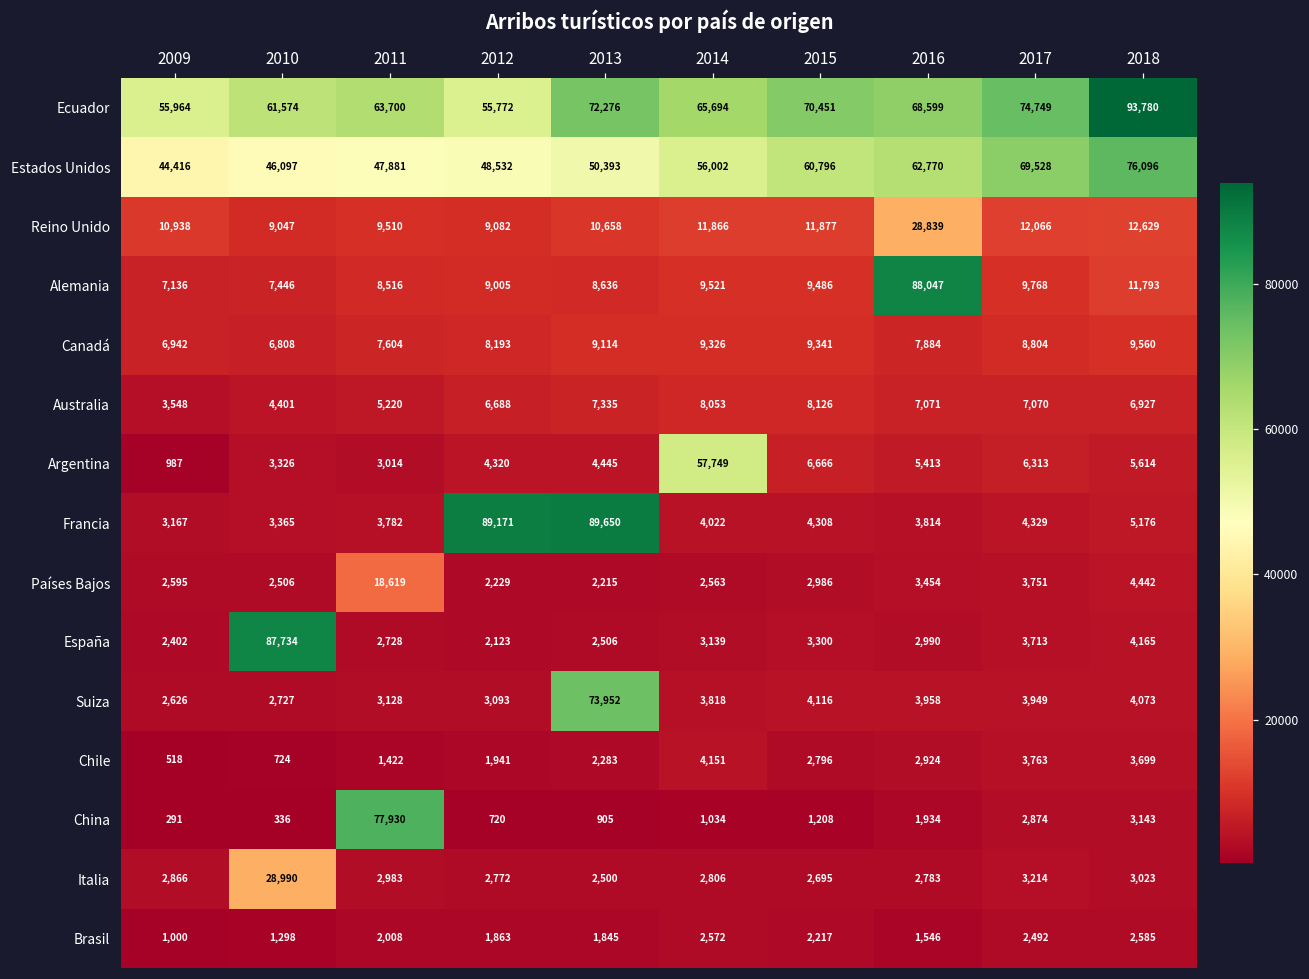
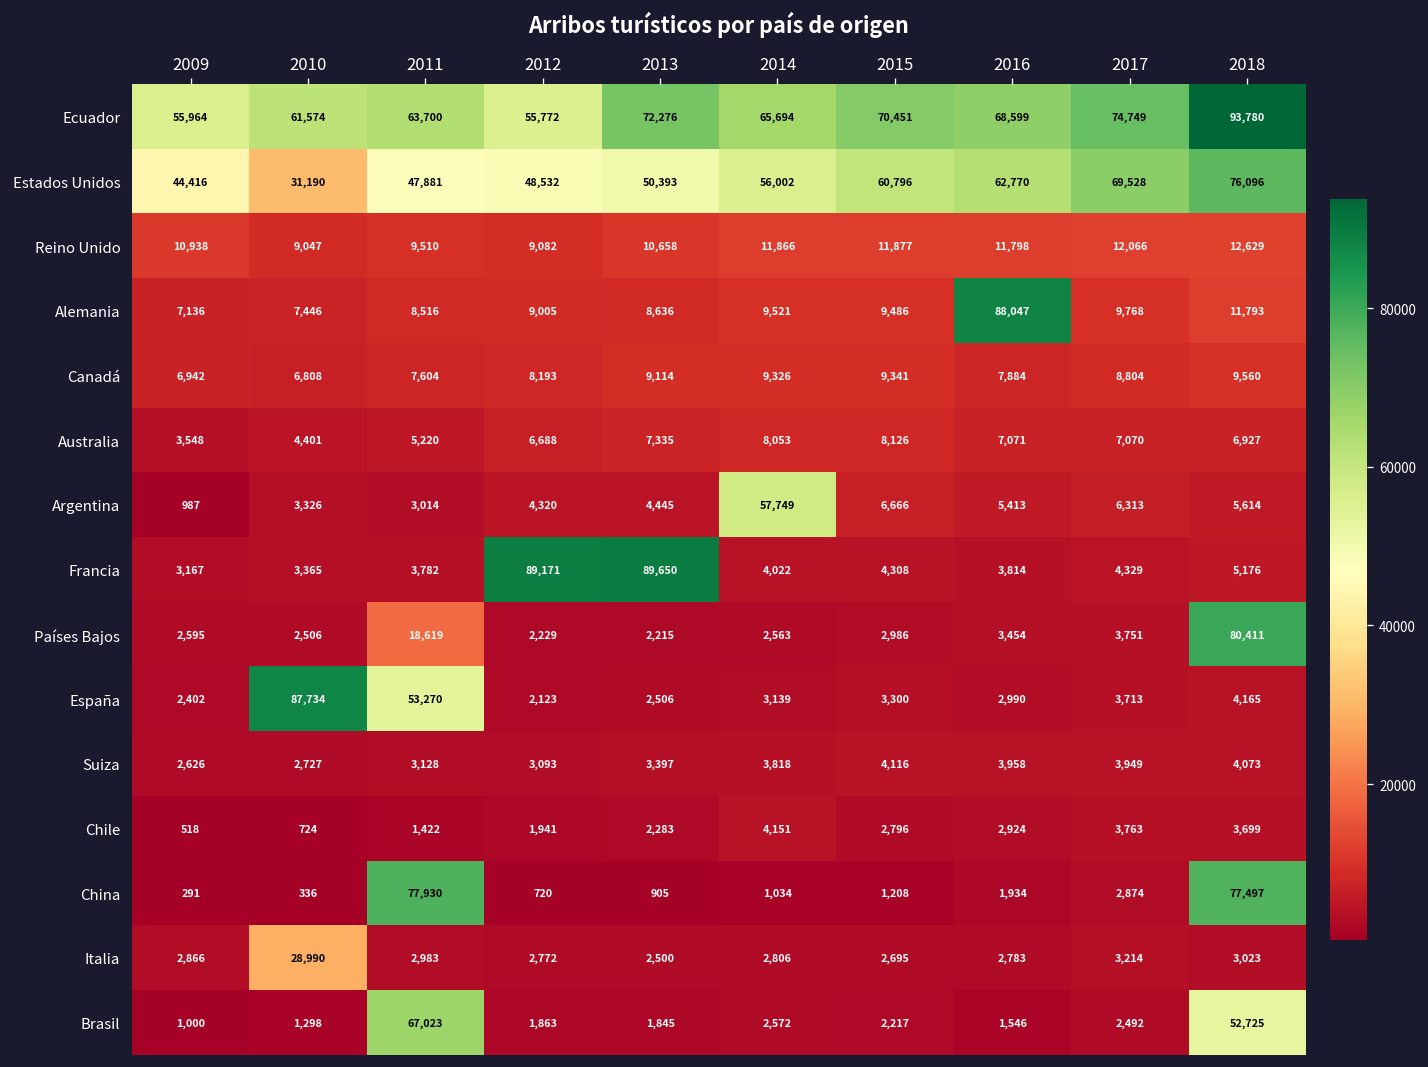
Estados Unidos, 2010: 46,097 -> 31,190
Reino Unido, 2016: 28,839 -> 11,798
Países Bajos, 2018: 4,442 -> 80,411
España, 2011: 2,728 -> 53,270
Suiza, 2013: 73,952 -> 3,397
China, 2018: 3,143 -> 77,497
Brasil, 2011: 2,008 -> 67,023
Brasil, 2018: 2,585 -> 52,725
